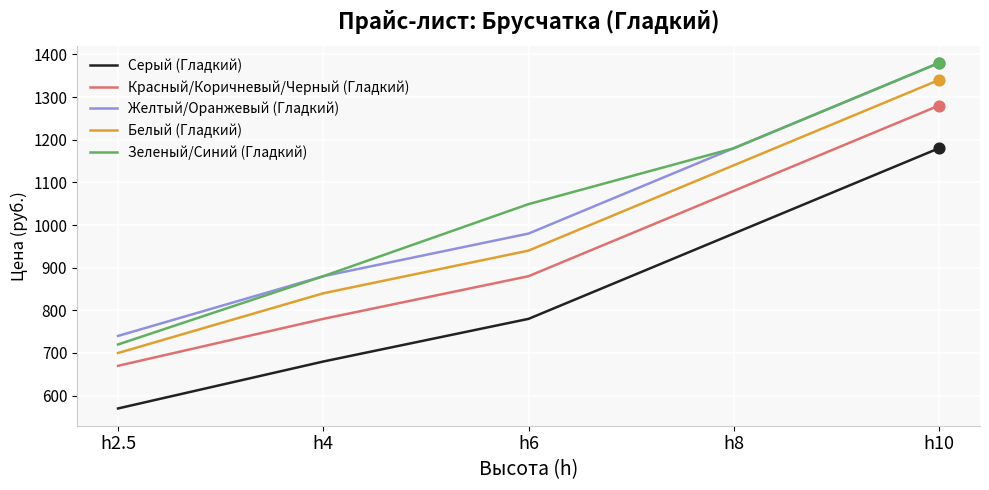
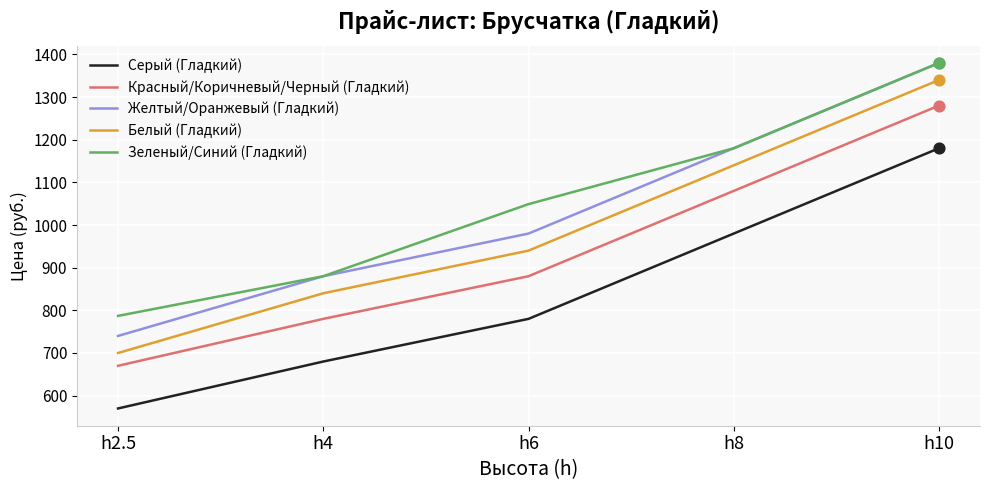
Зеленый/Синий (Гладкий), h2.5: 720 -> 790
